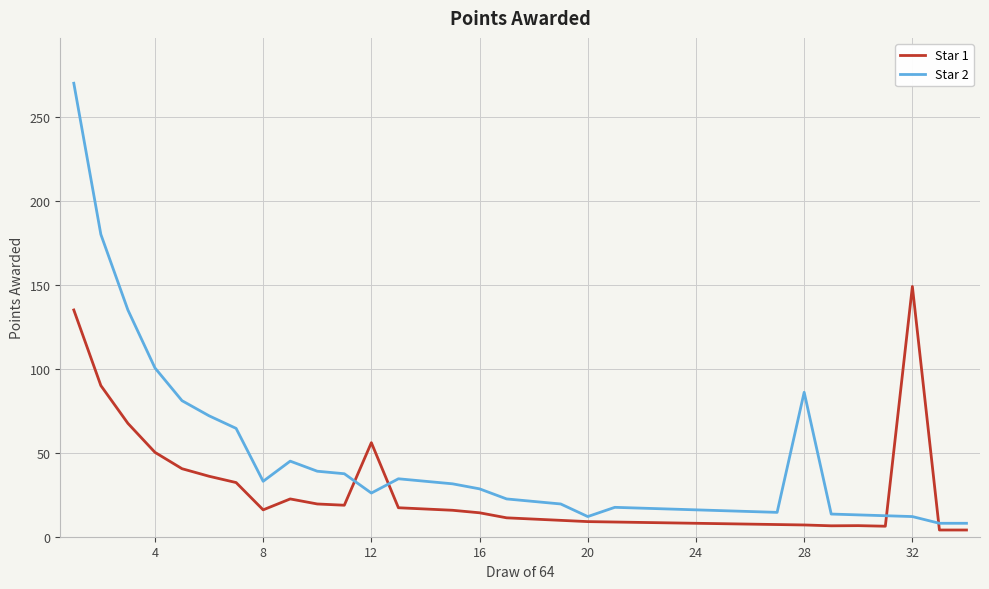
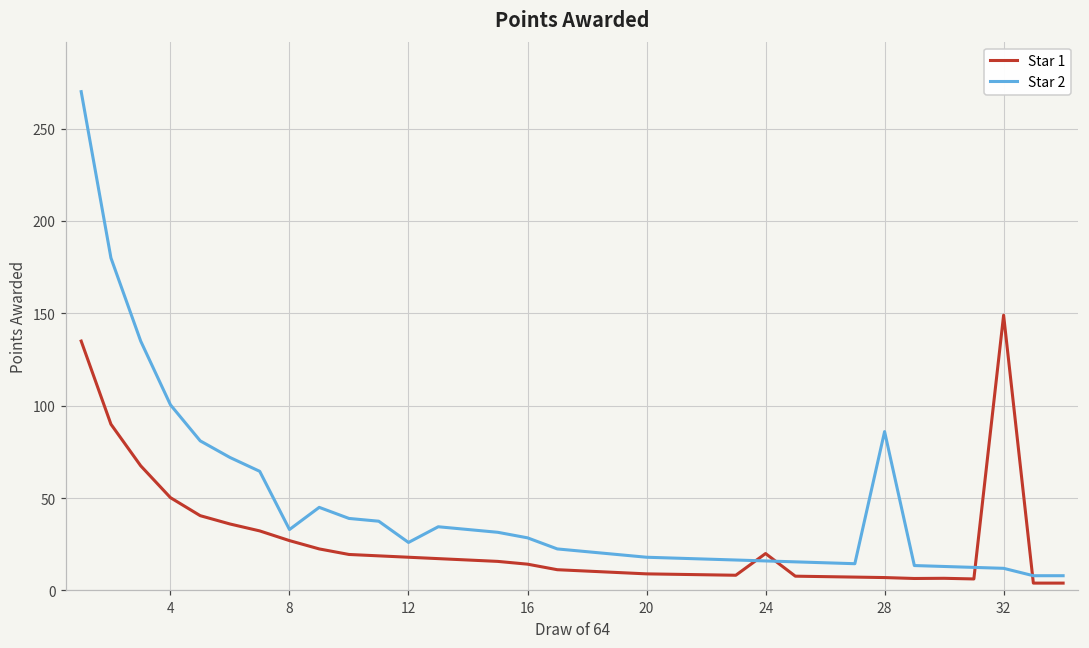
Star 1, 8: 16 -> 27
Star 1, 12: 56 -> 18
Star 2, 20: 12 -> 18
Star 1, 24: 8 -> 20
